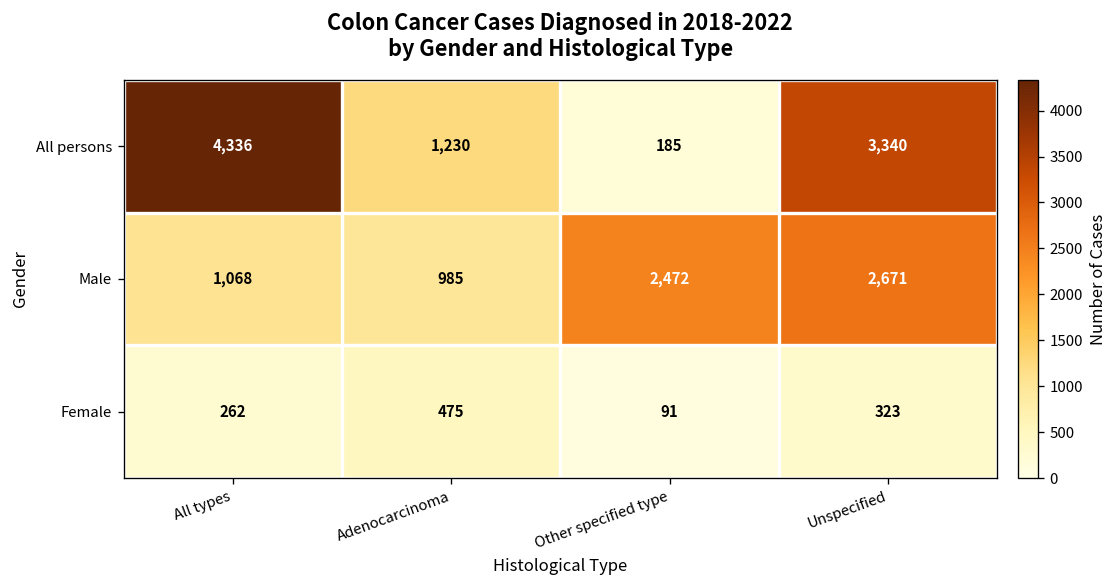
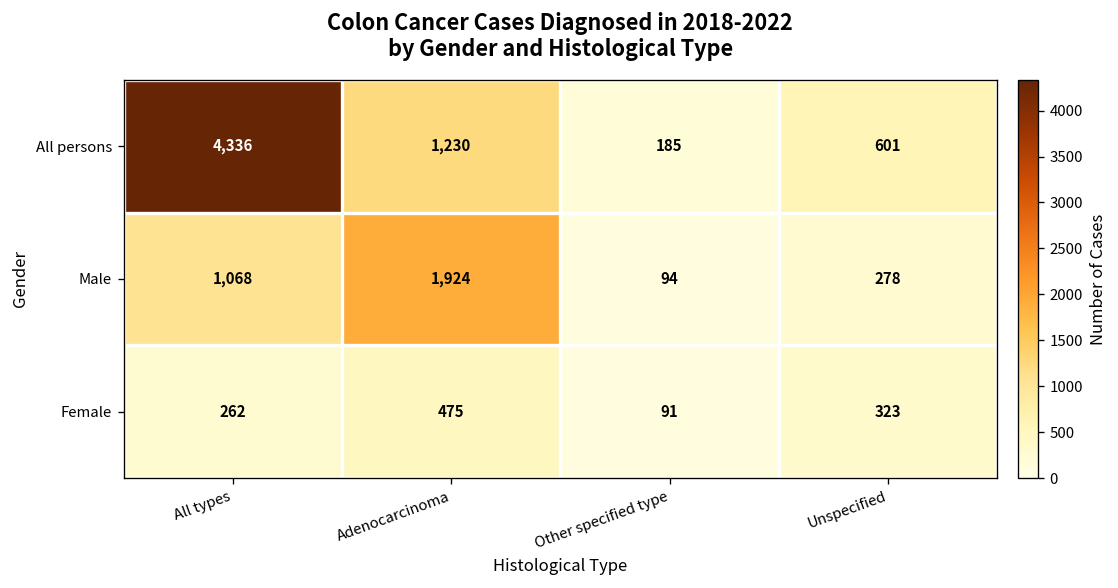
All persons, Unspecified: 3,340 -> 601
Male, Adenocarcinoma: 985 -> 1,924
Male, Other specified type: 2,472 -> 94
Male, Unspecified: 2,671 -> 278
